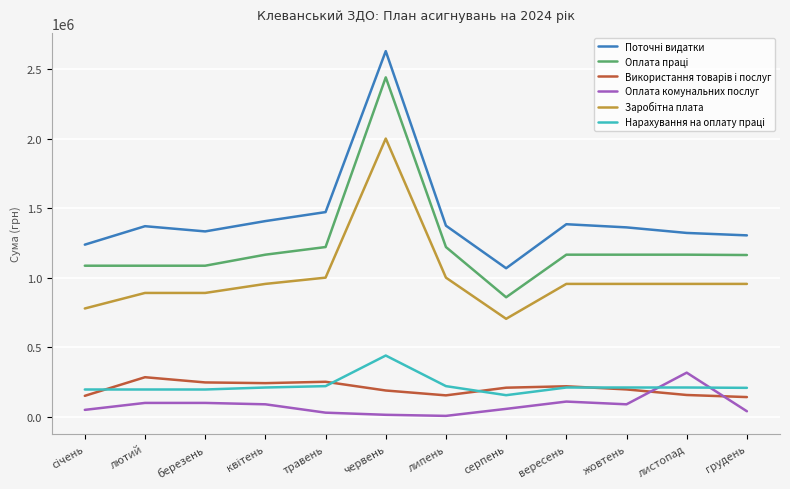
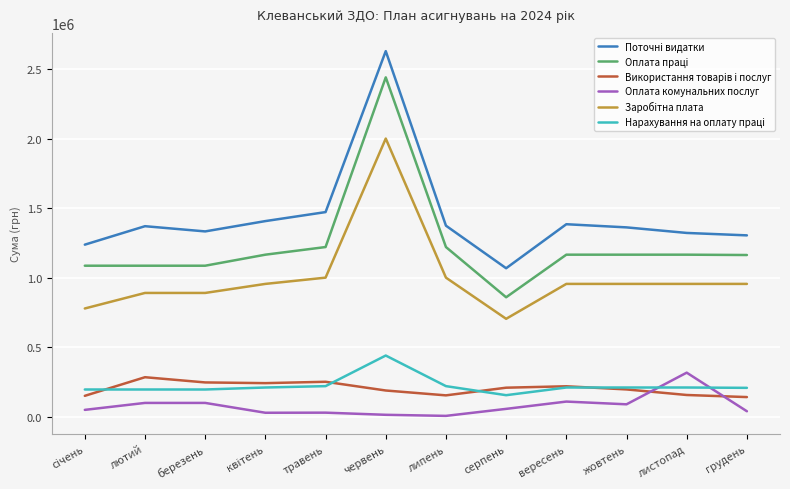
Оплата комунальних послуг, квітень: 90000 -> 30000
